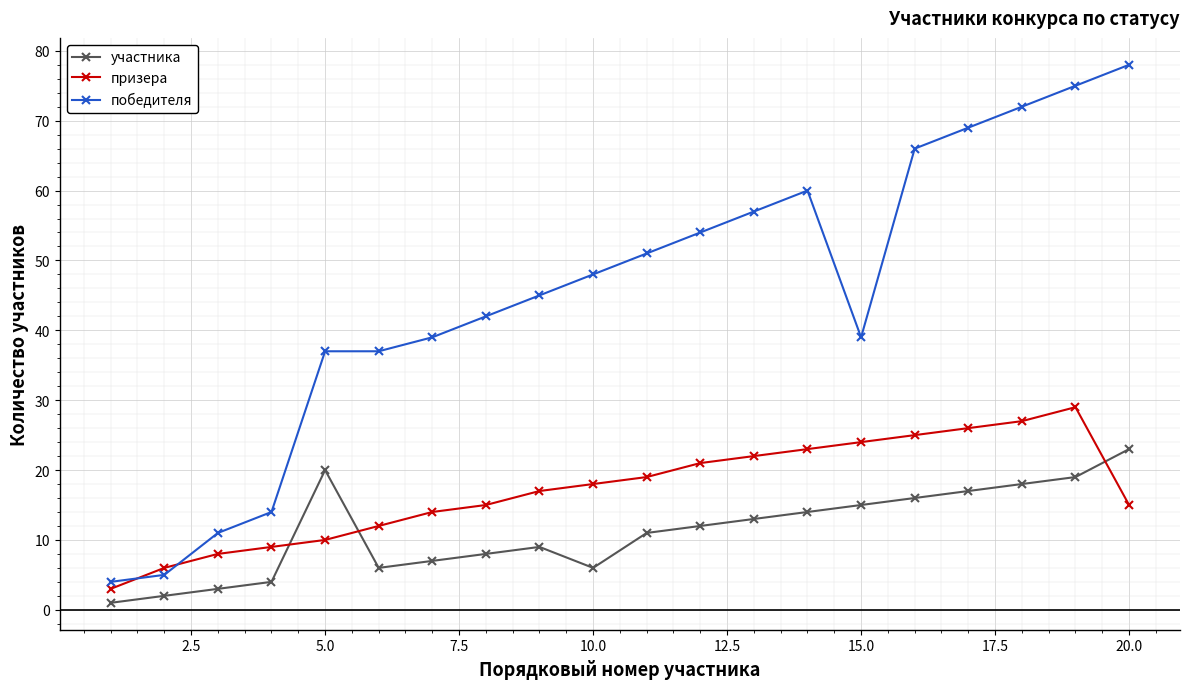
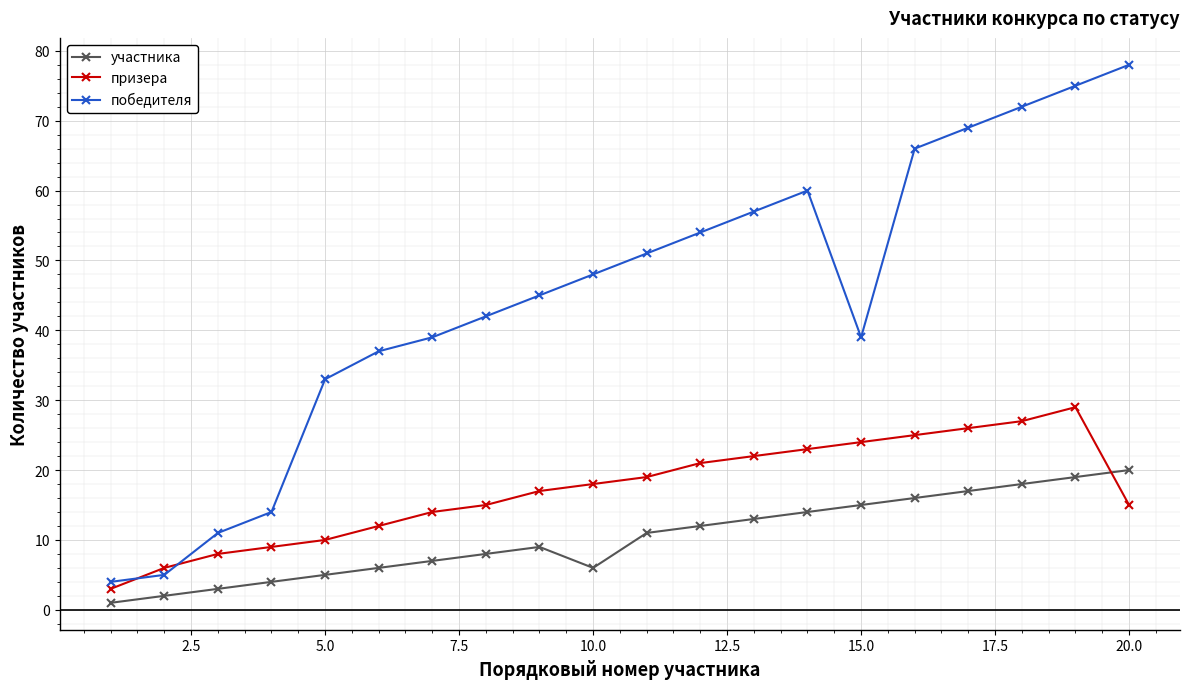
участника, 5.0: 20 -> 5
победителя, 5.0: 37 -> 33
участника, 20.0: 23 -> 20
